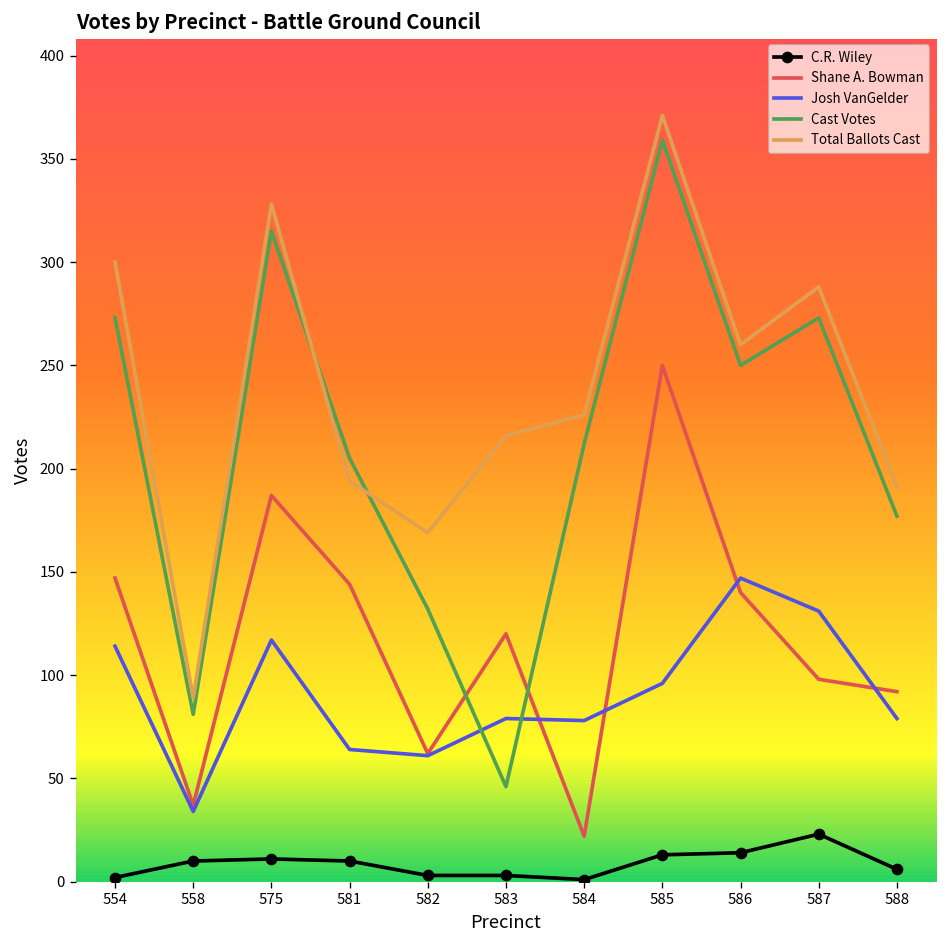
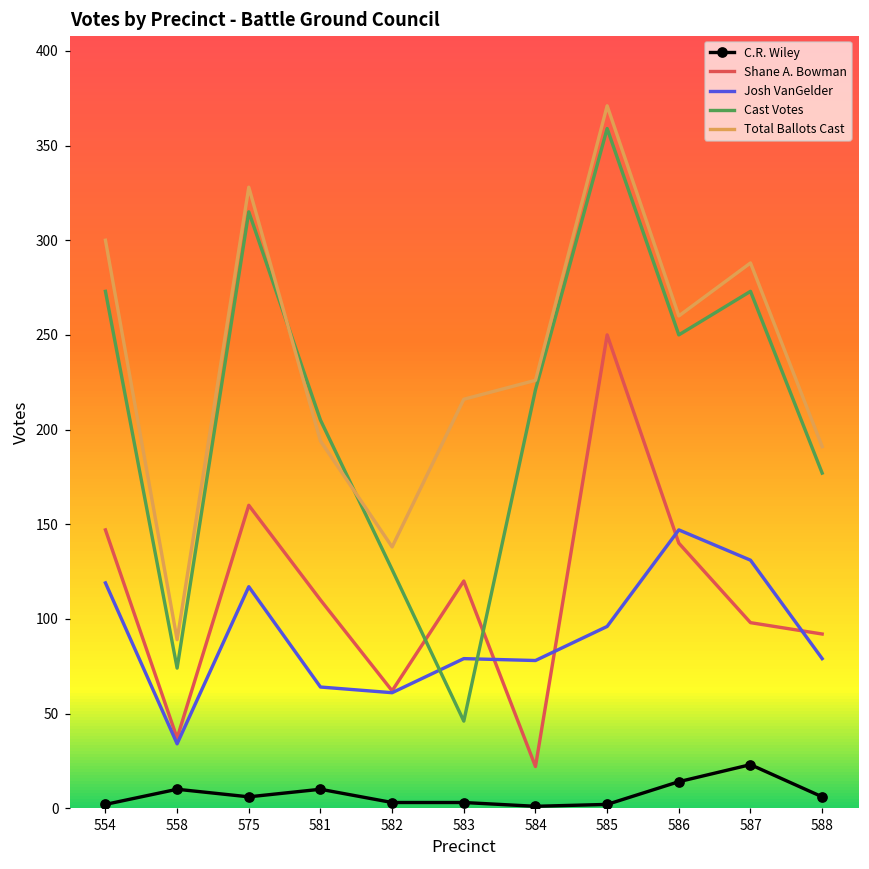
Josh VanGelder, 554: 114 -> 119
Cast Votes, 558: 81 -> 74
C.R. Wiley, 575: 11 -> 6
Shane A. Bowman, 575: 187 -> 160
Shane A. Bowman, 581: 144 -> 110
Cast Votes, 582: 132 -> 126
Total Ballots Cast, 582: 169 -> 138
Cast Votes, 584: 212 -> 221
C.R. Wiley, 585: 13 -> 2
